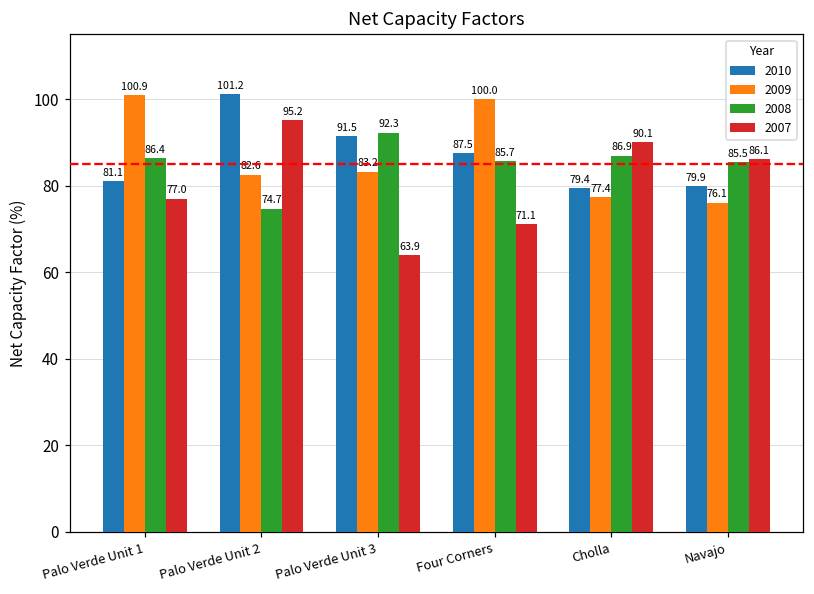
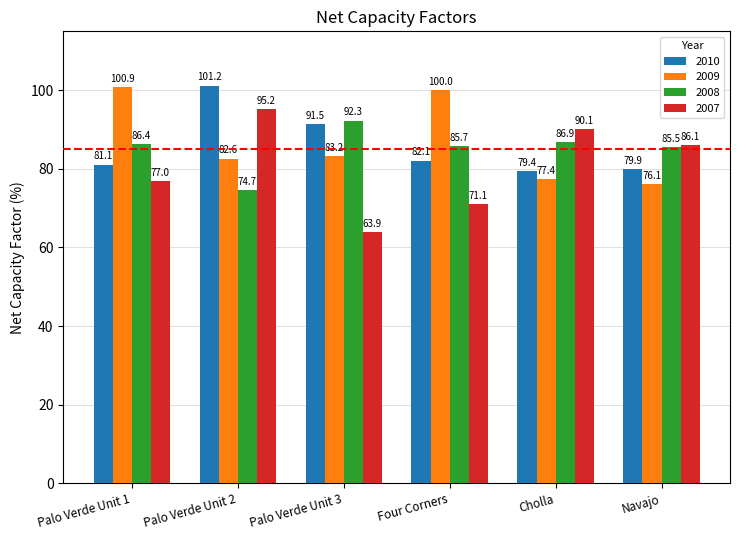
2010, Four Corners: 87.5 -> 82.1
